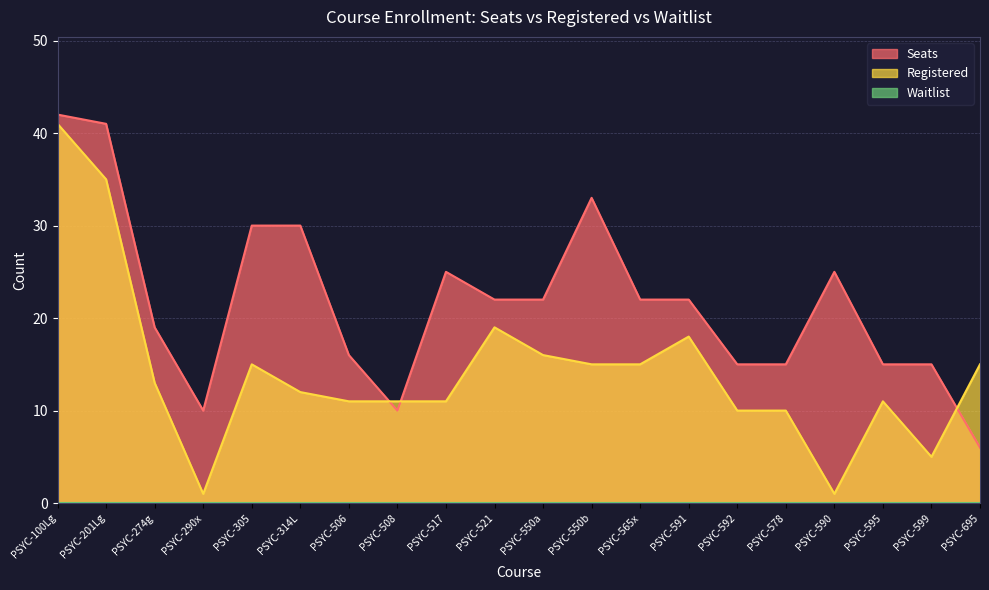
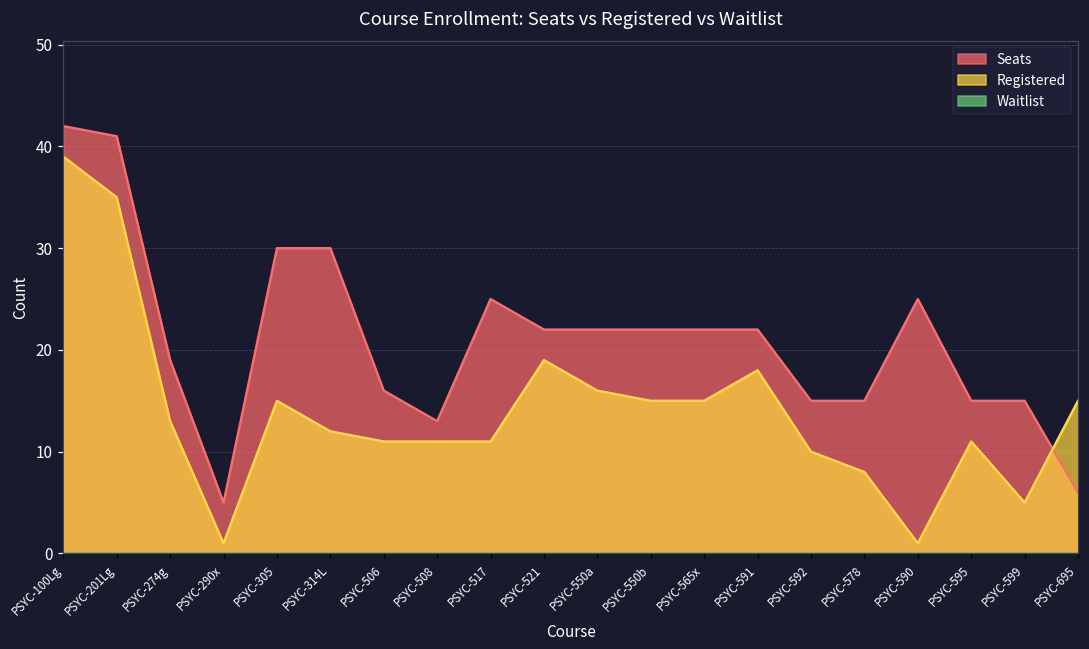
Registered, PSYC-100Lg: 41 -> 39
Seats, PSYC-290x: 10 -> 5
Seats, PSYC-508: 10 -> 13
Seats, PSYC-550b: 33 -> 22
Registered, PSYC-578: 10 -> 8
